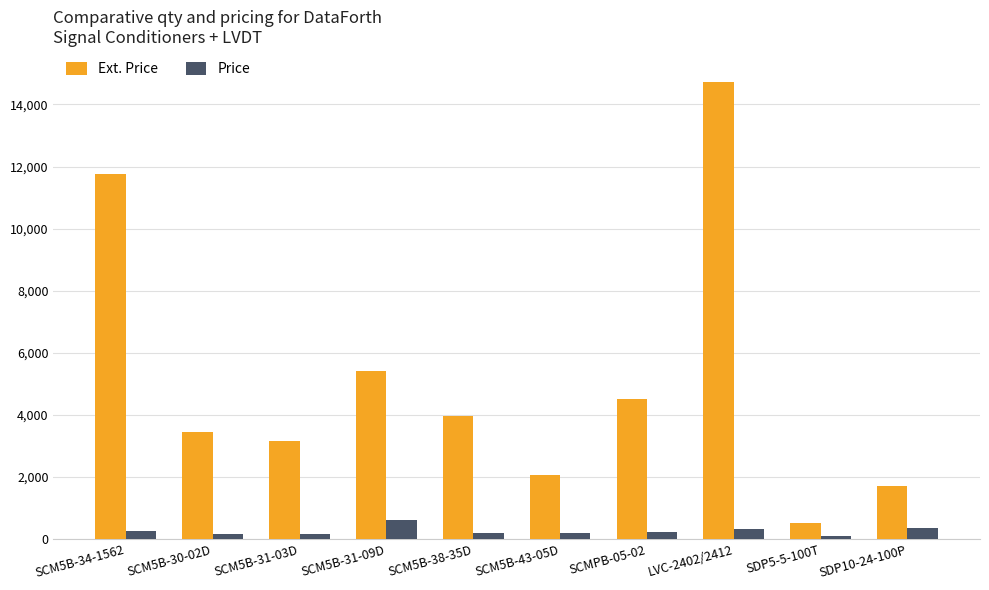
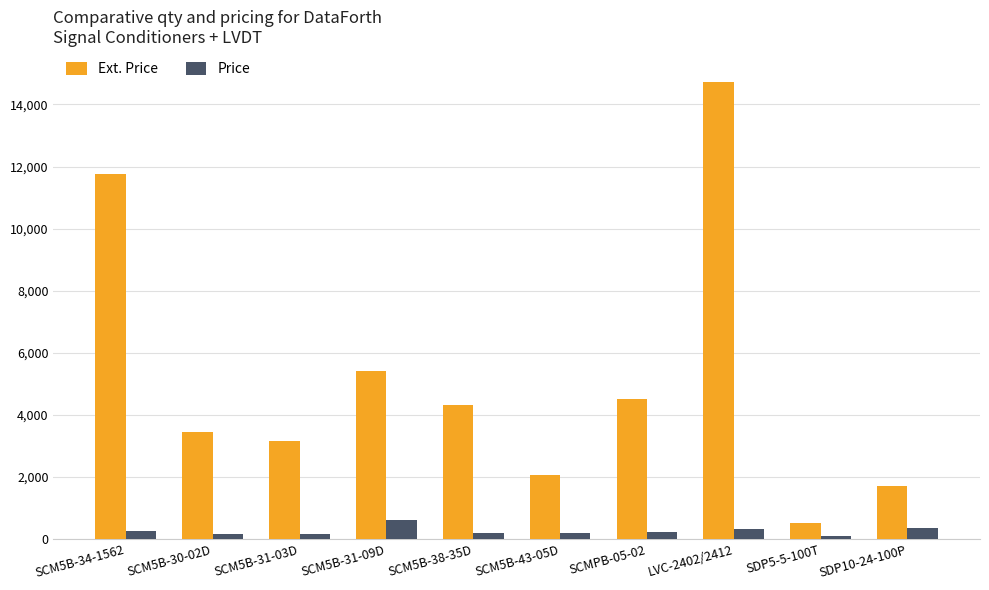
Ext. Price, SCM5B-38-35D: 4,000 -> 4,300
